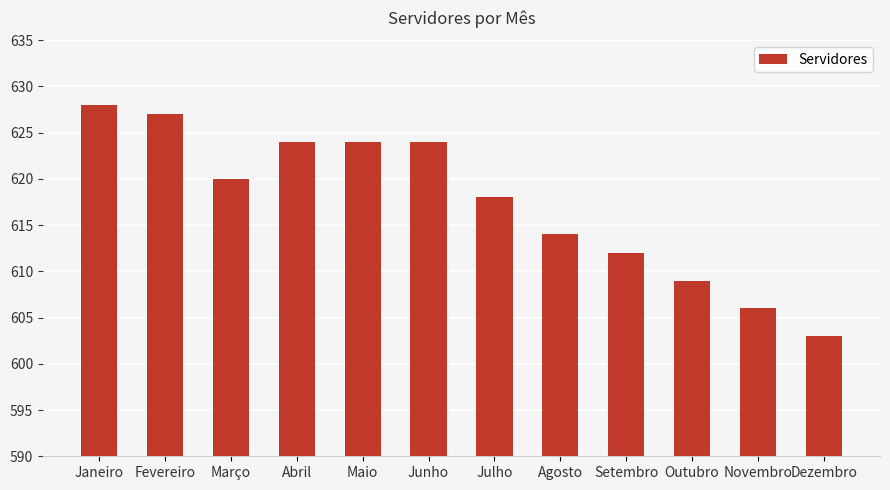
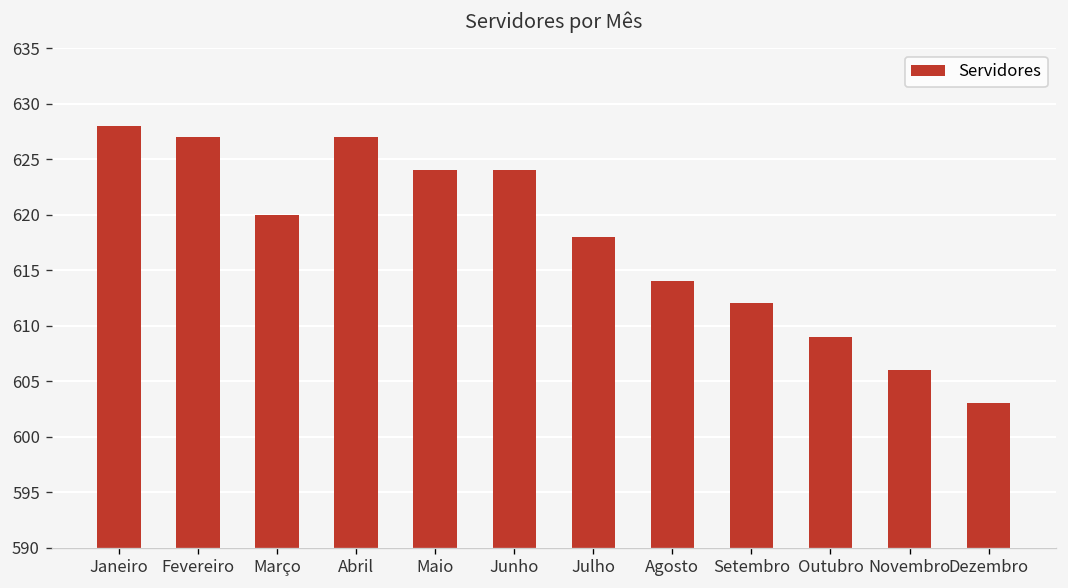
Abril: 624 -> 627
